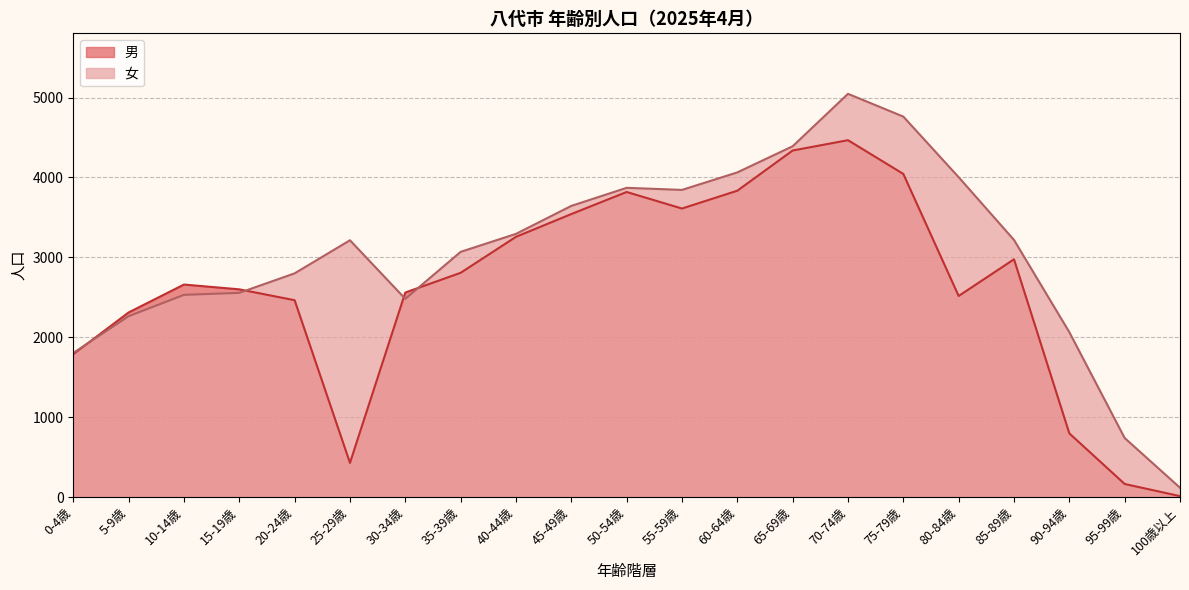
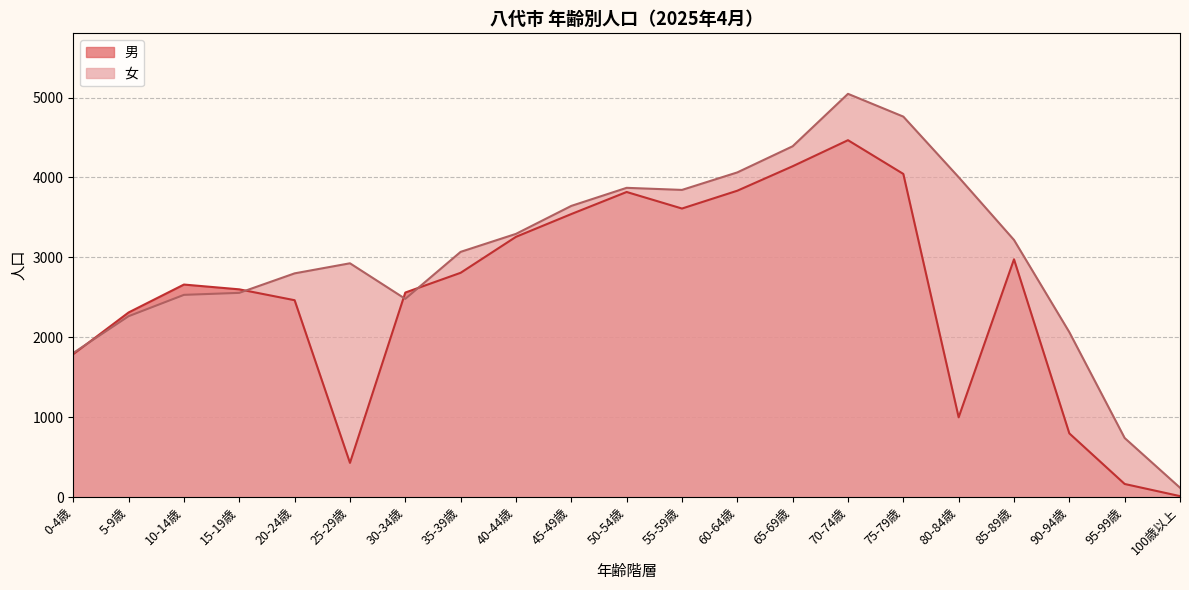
女, 25-29歳: 3200 -> 2900
男, 65-69歳: 4300 -> 4100
男, 80-84歳: 2500 -> 1000
